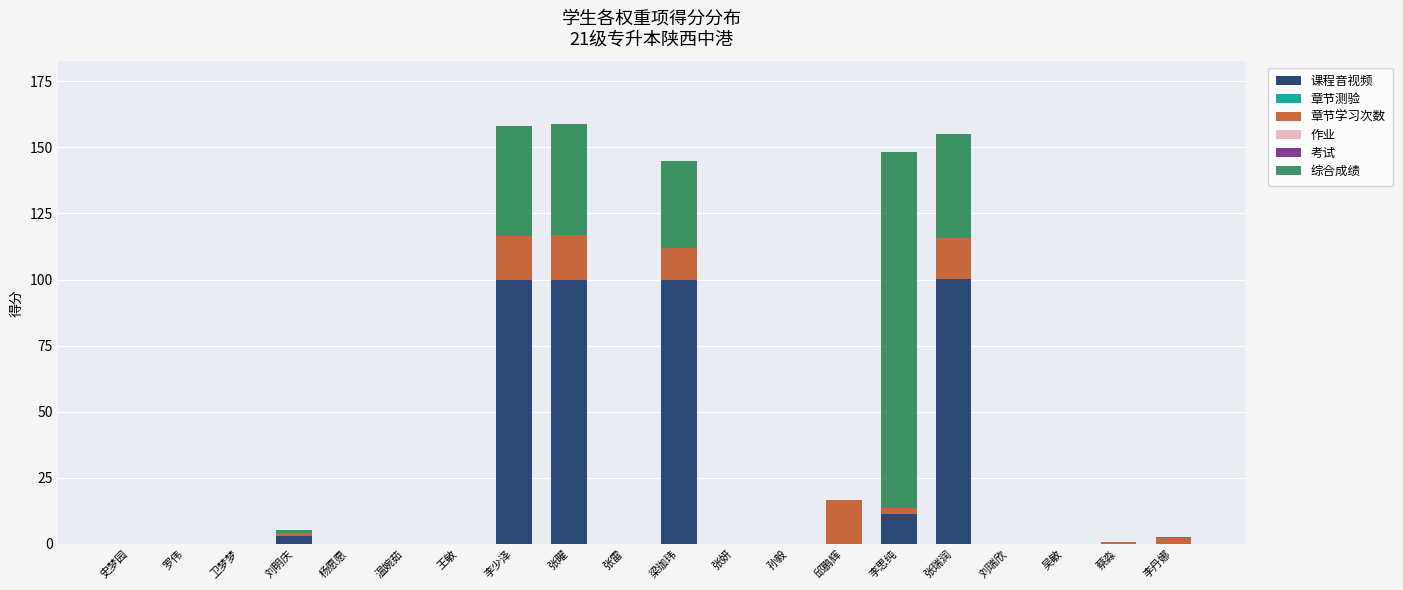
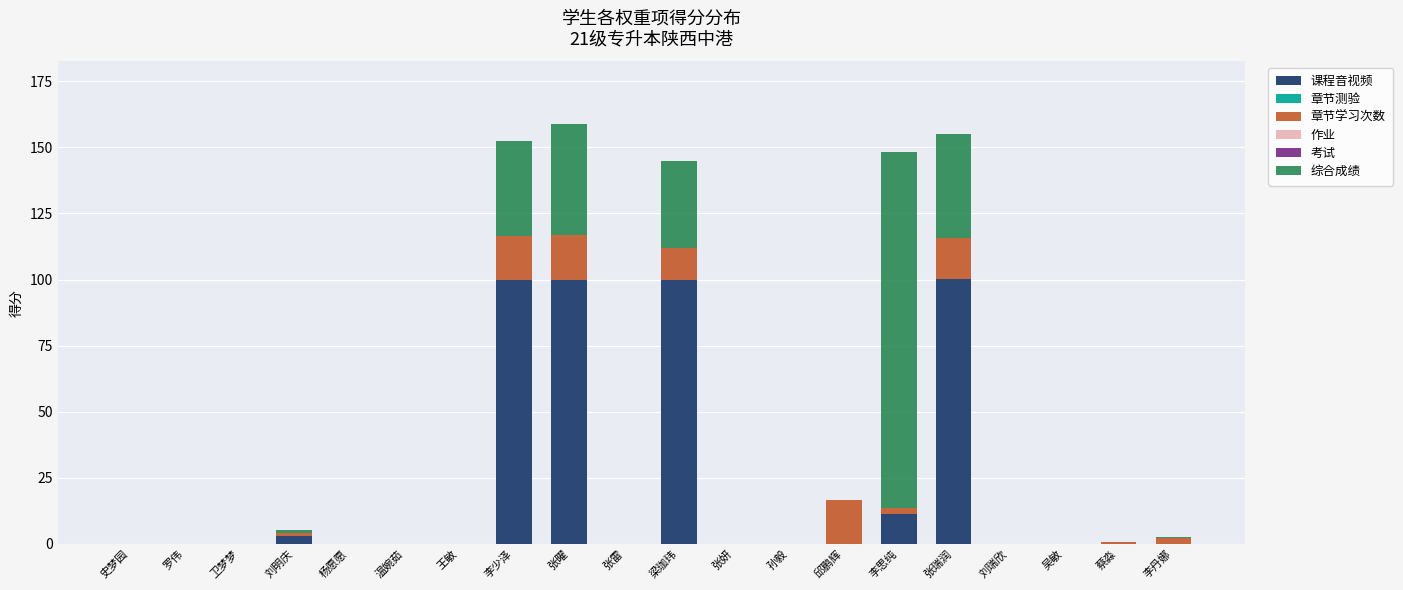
综合成绩, 李少泽: 42 -> 36
